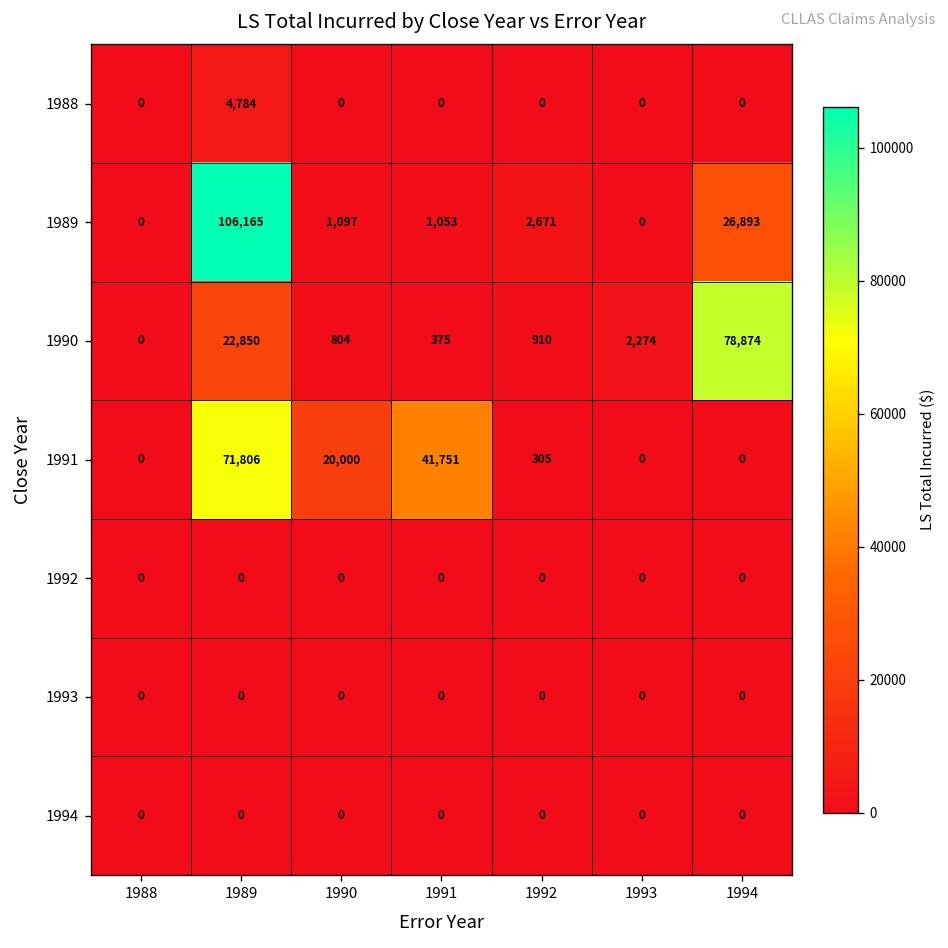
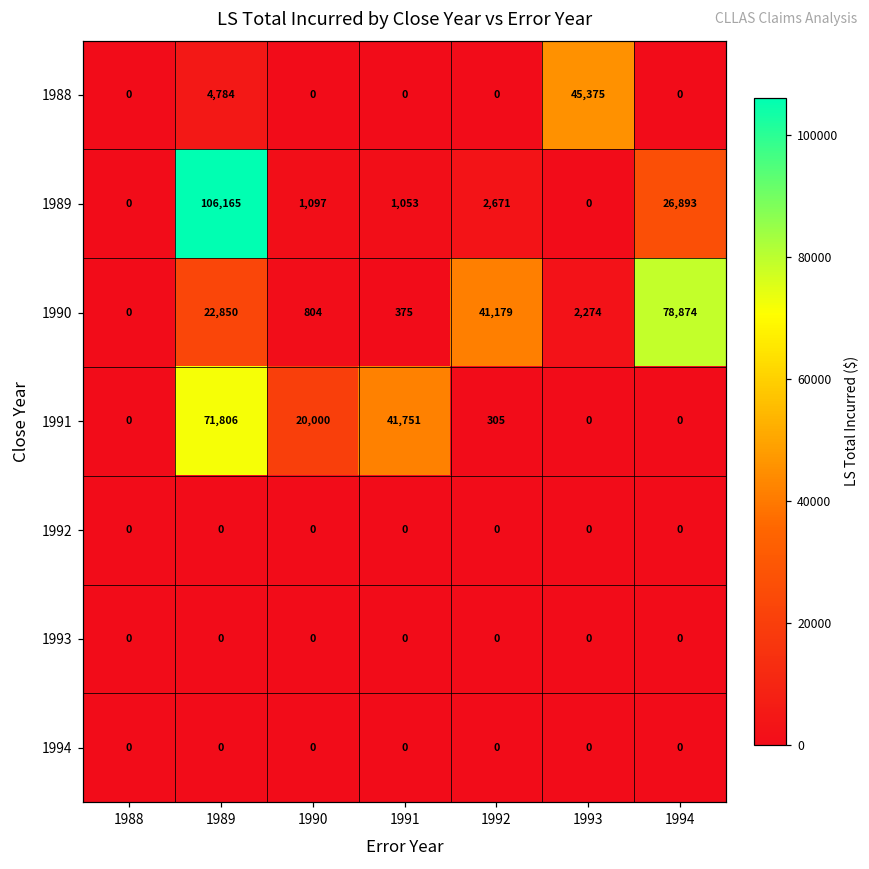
1988, 1993: 0 -> 45,375
1990, 1992: 910 -> 41,179
